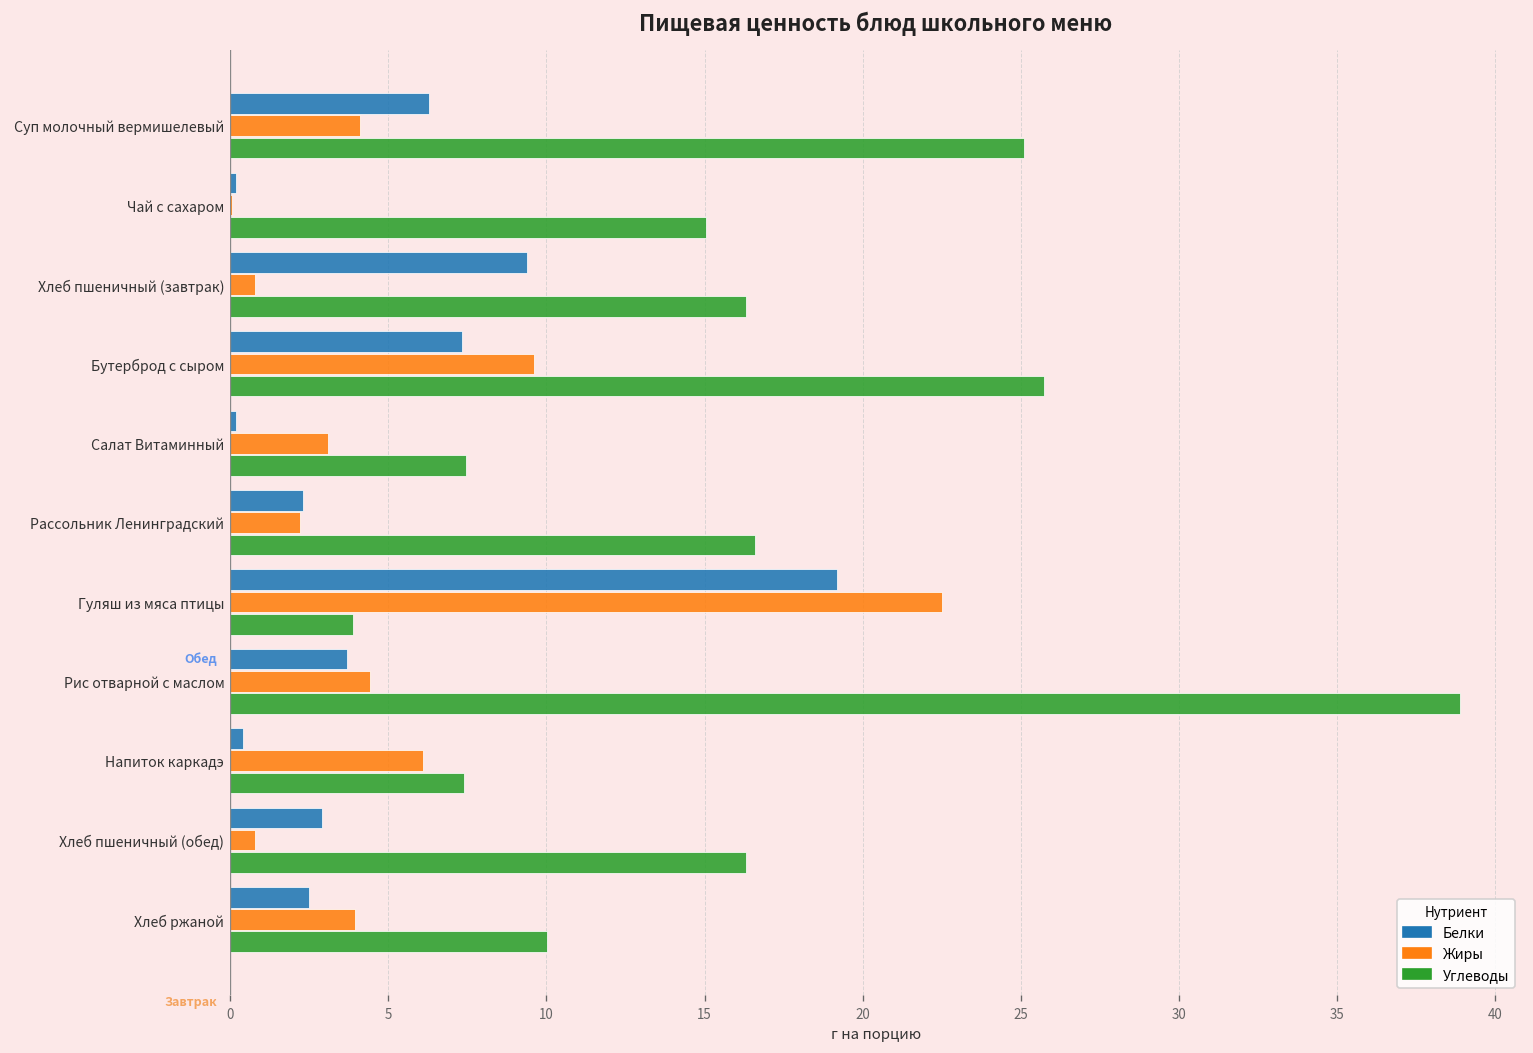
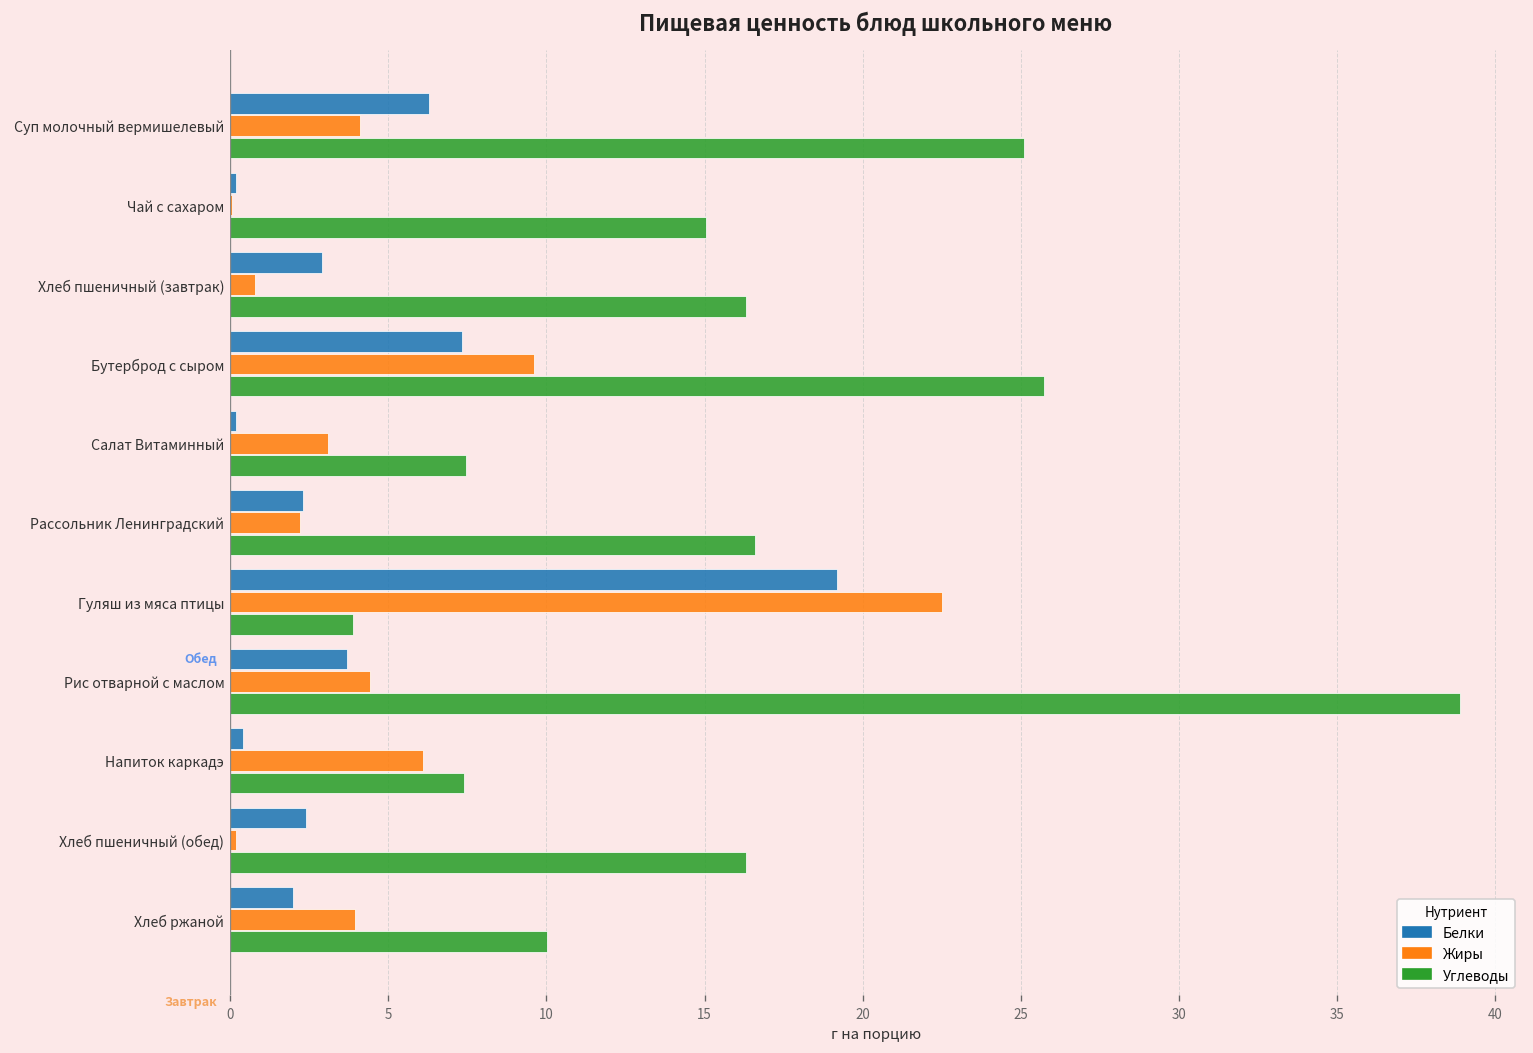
Белки, Хлеб пшеничный (завтрак): 9.4 -> 2.9
Белки, Хлеб пшеничный (обед): 2.9 -> 2.4
Жиры, Хлеб пшеничный (обед): 0.8 -> 0.2
Белки, Хлеб ржаной: 2.5 -> 2.0
